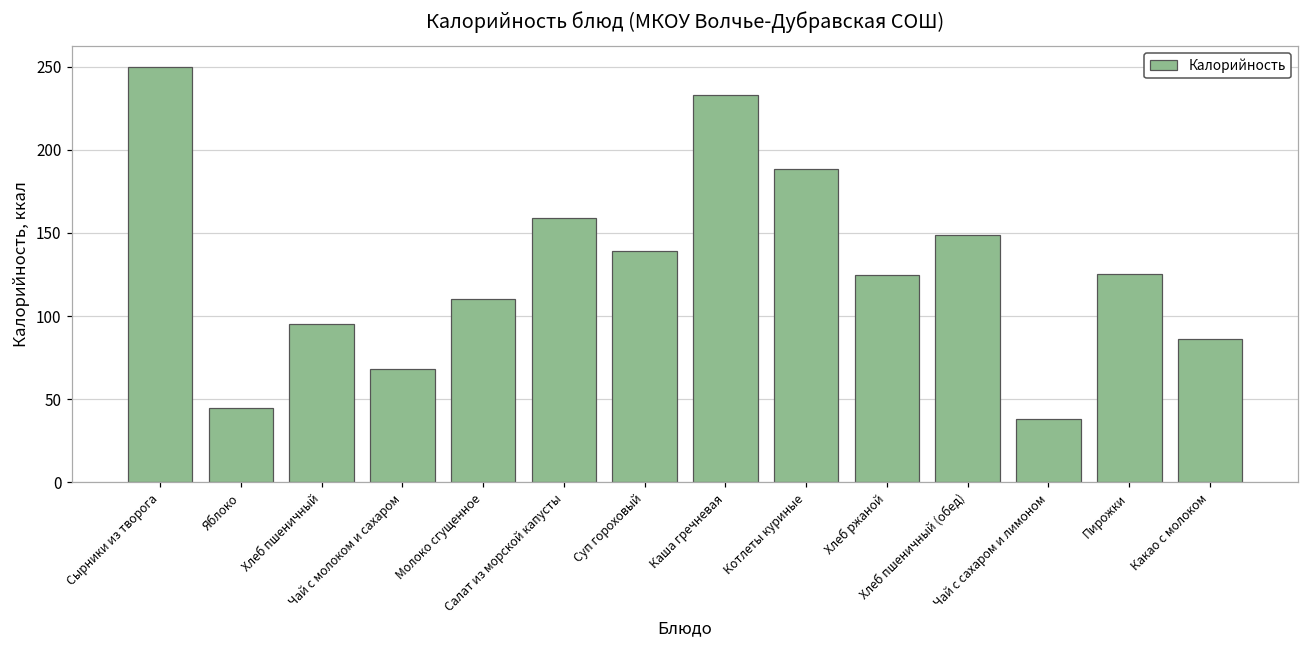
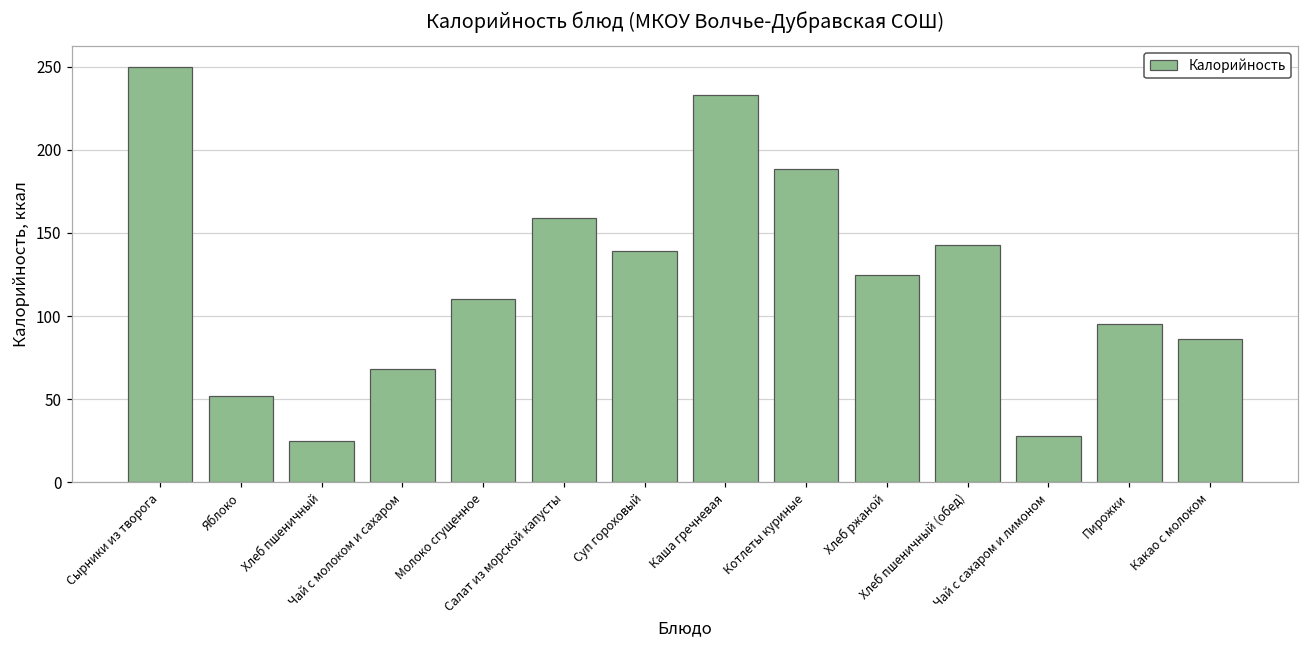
Яблоко: 44 -> 52
Хлеб пшеничный: 95 -> 25
Хлеб пшеничный (обед): 149 -> 143
Чай с сахаром и лимоном: 38 -> 28
Пирожки: 125 -> 95
